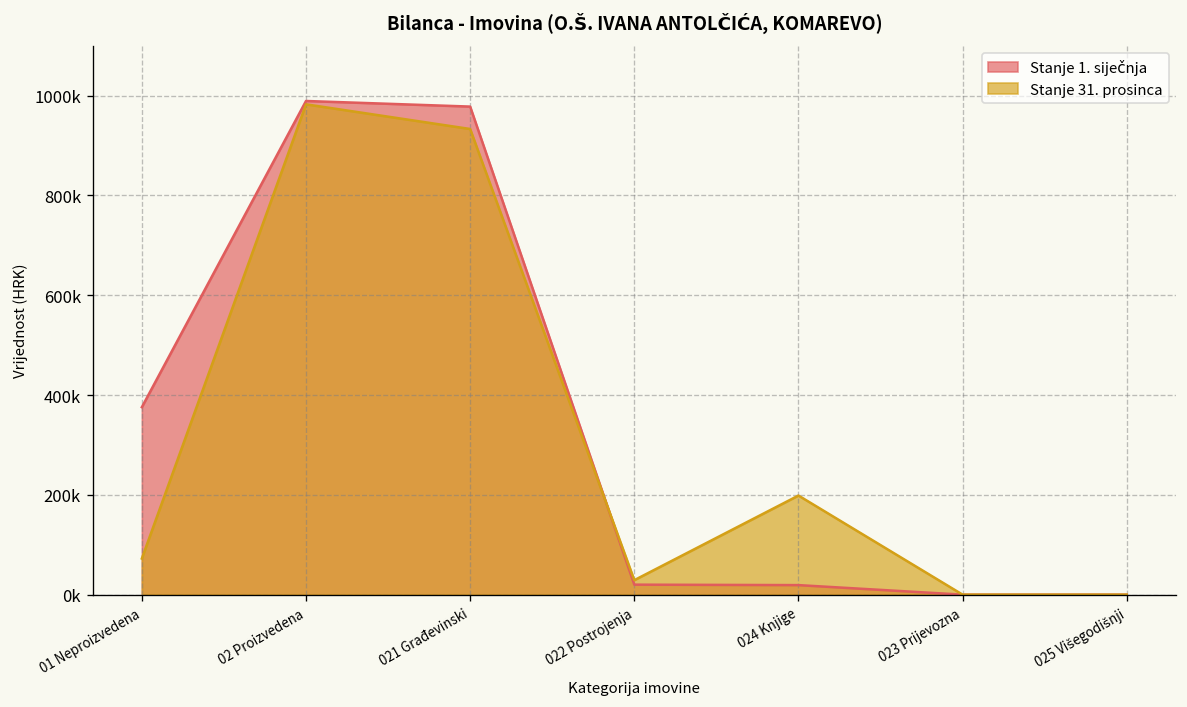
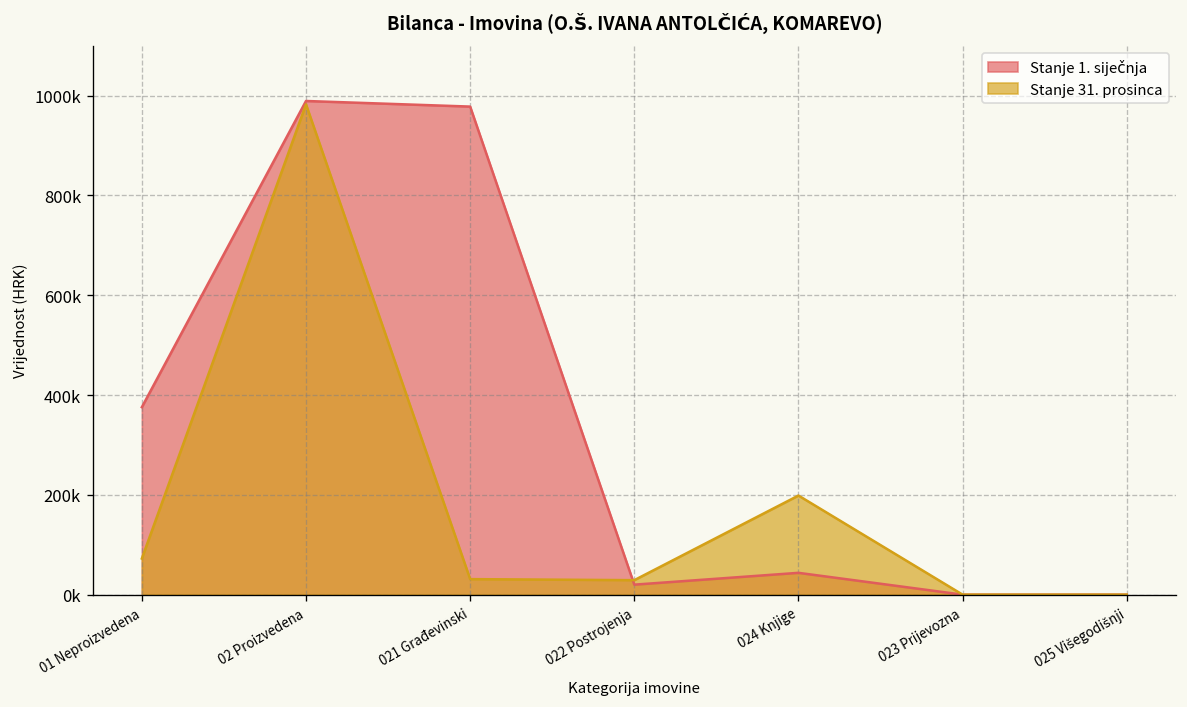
Stanje 31. prosinca, 021 Građevinski: 930000 -> 30000
Stanje 1. siječnja, 024 Knjige: 20000 -> 40000
